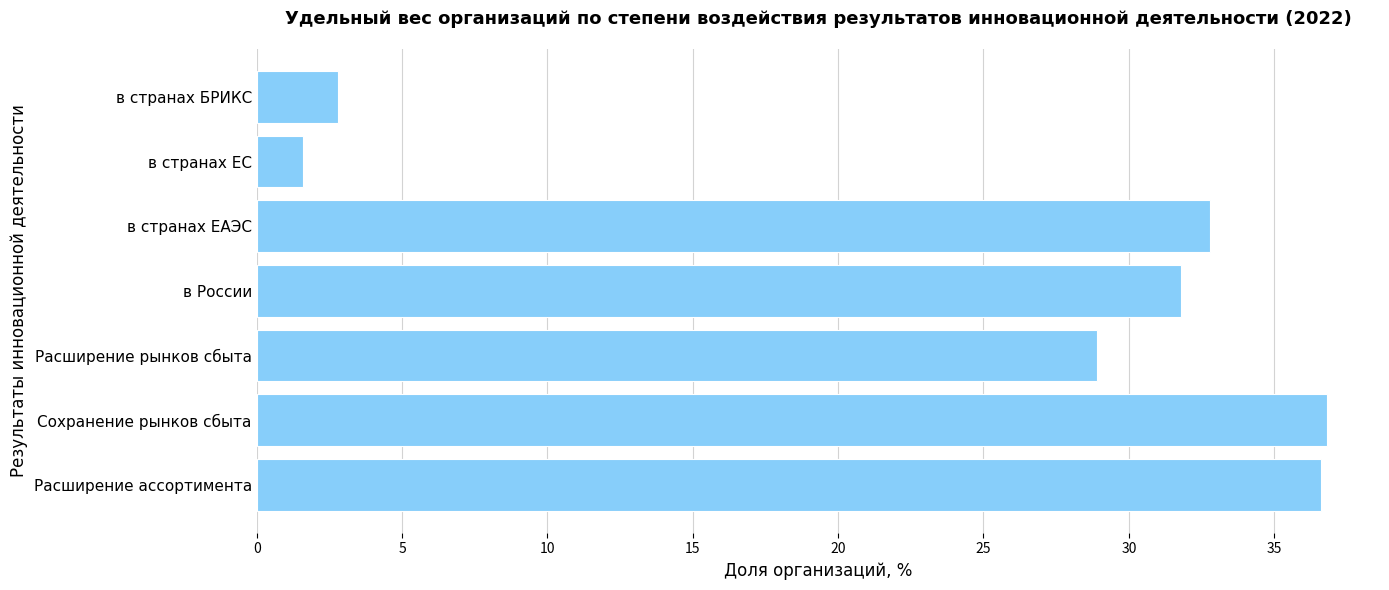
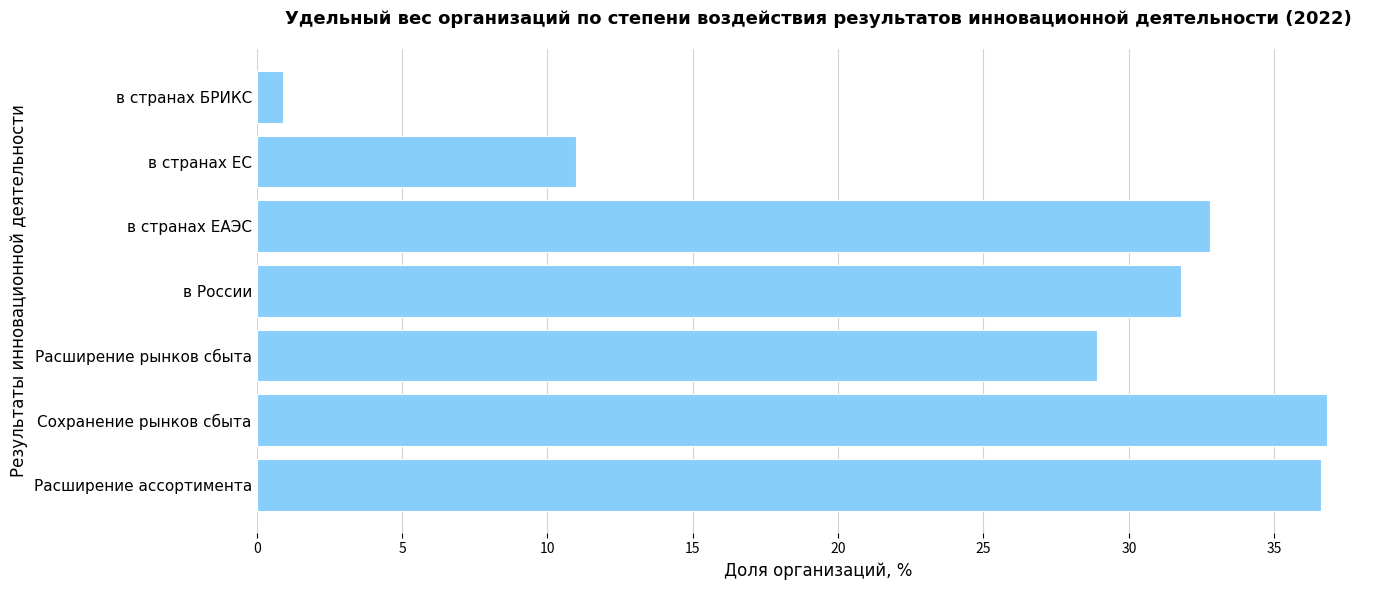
в странах БРИКС: 2.8 -> 0.9
в странах ЕС: 1.6 -> 11.0
